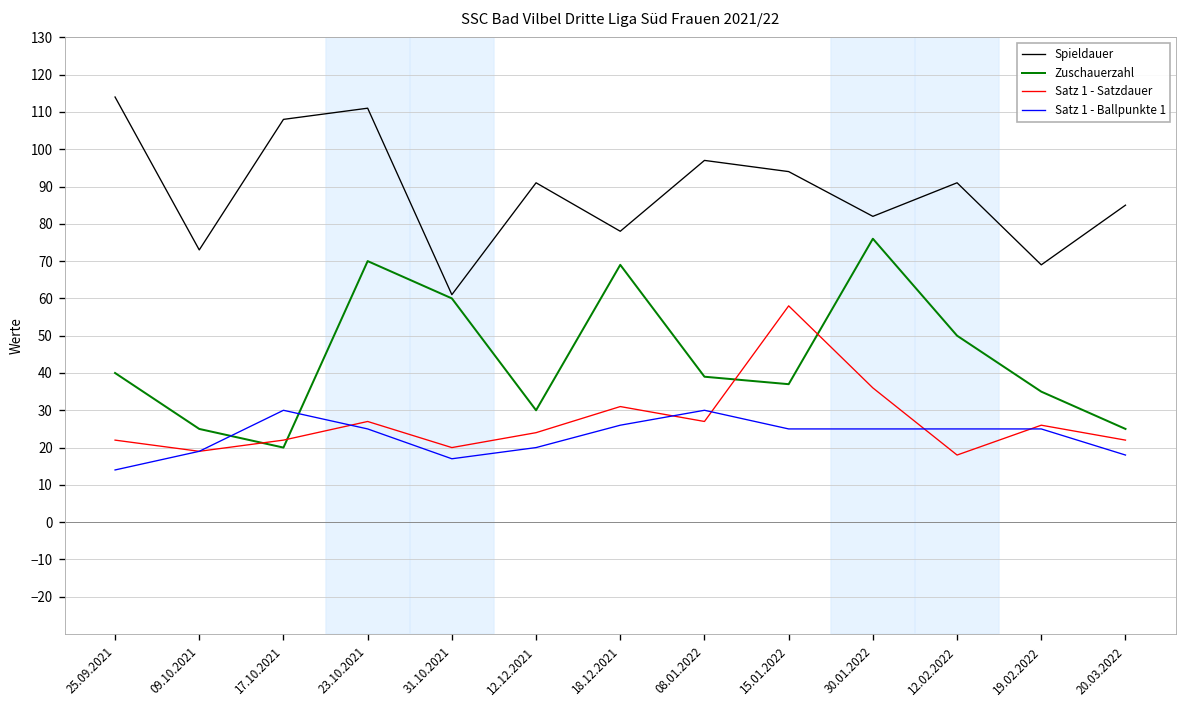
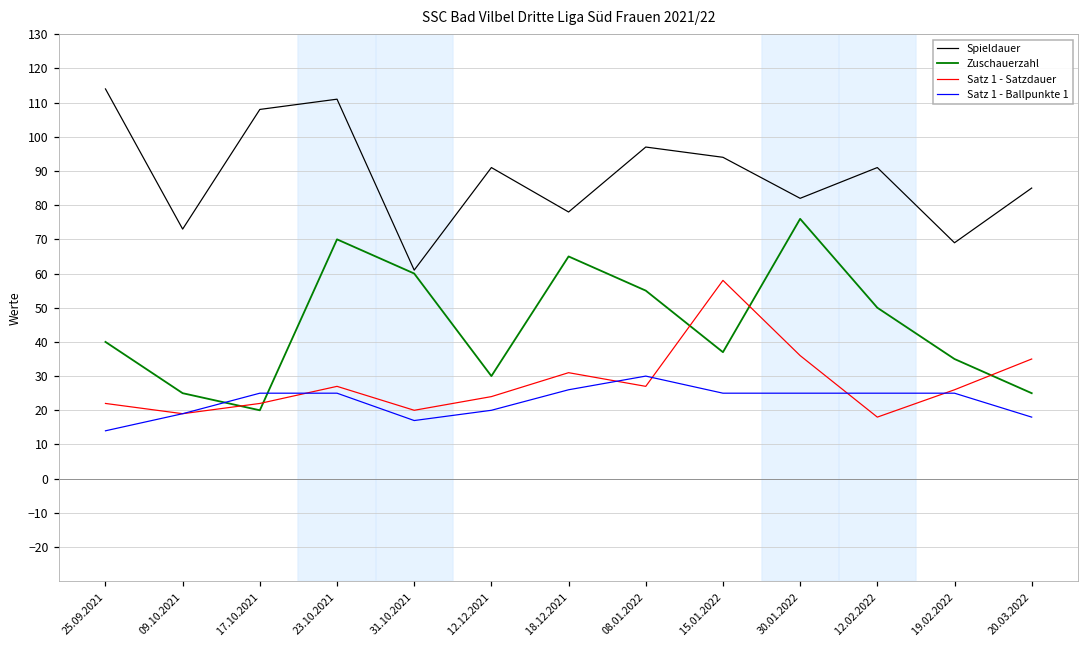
Satz 1 - Ballpunkte 1, 17.10.2021: 30 -> 25
Zuschauerzahl, 18.12.2021: 69 -> 65
Zuschauerzahl, 08.01.2022: 39 -> 55
Satz 1 - Satzdauer, 20.03.2022: 22 -> 35
